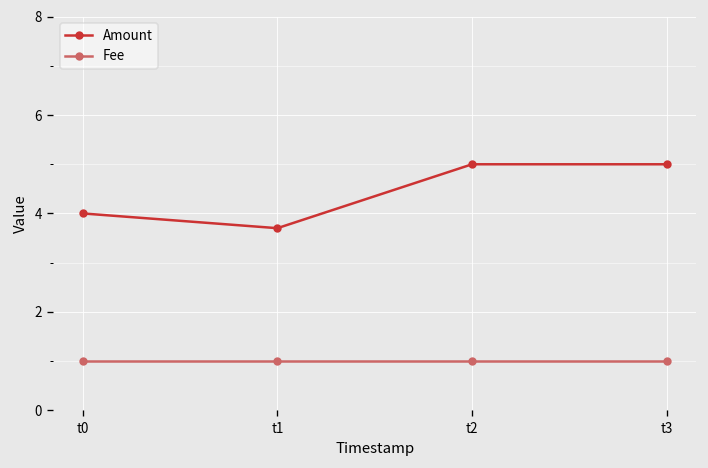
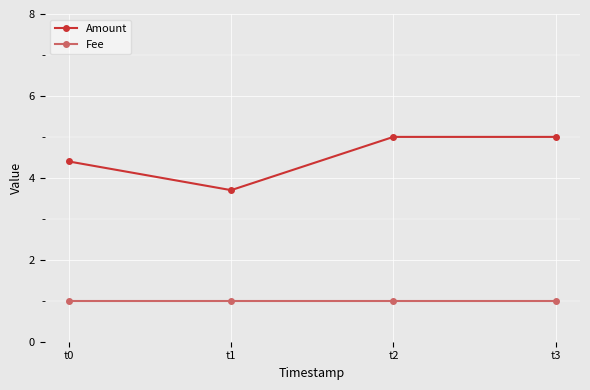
Amount, t0: 4.0 -> 4.4
